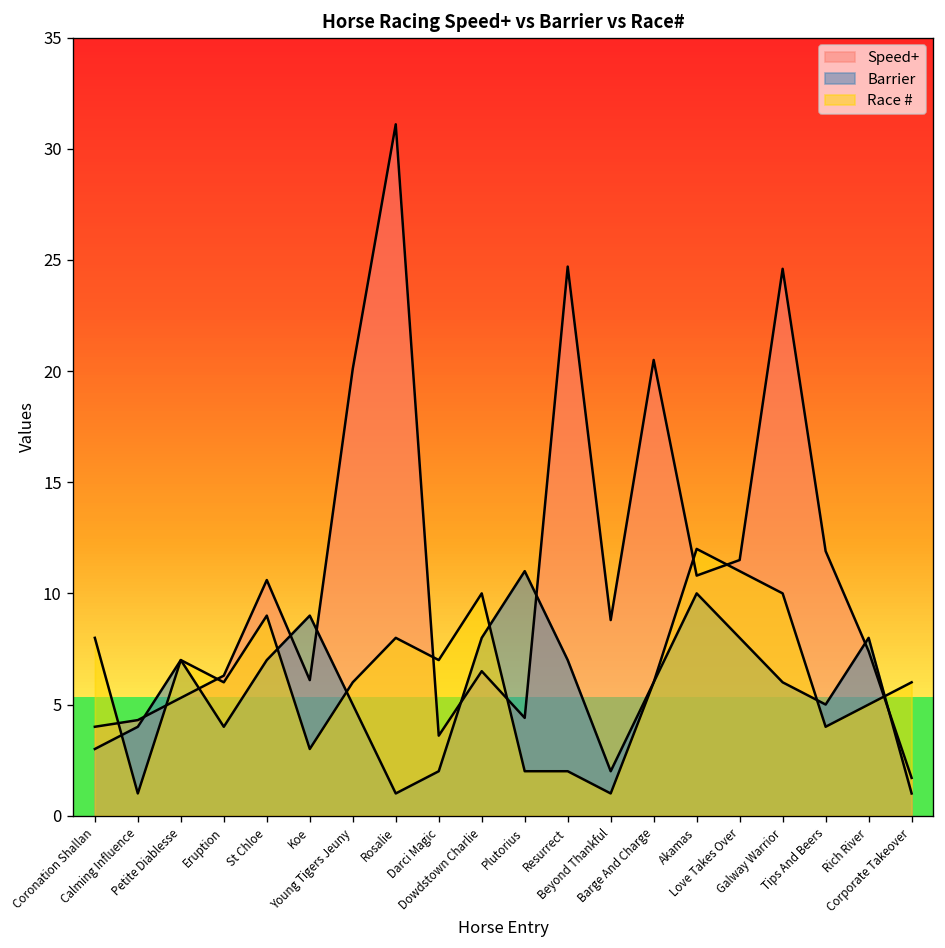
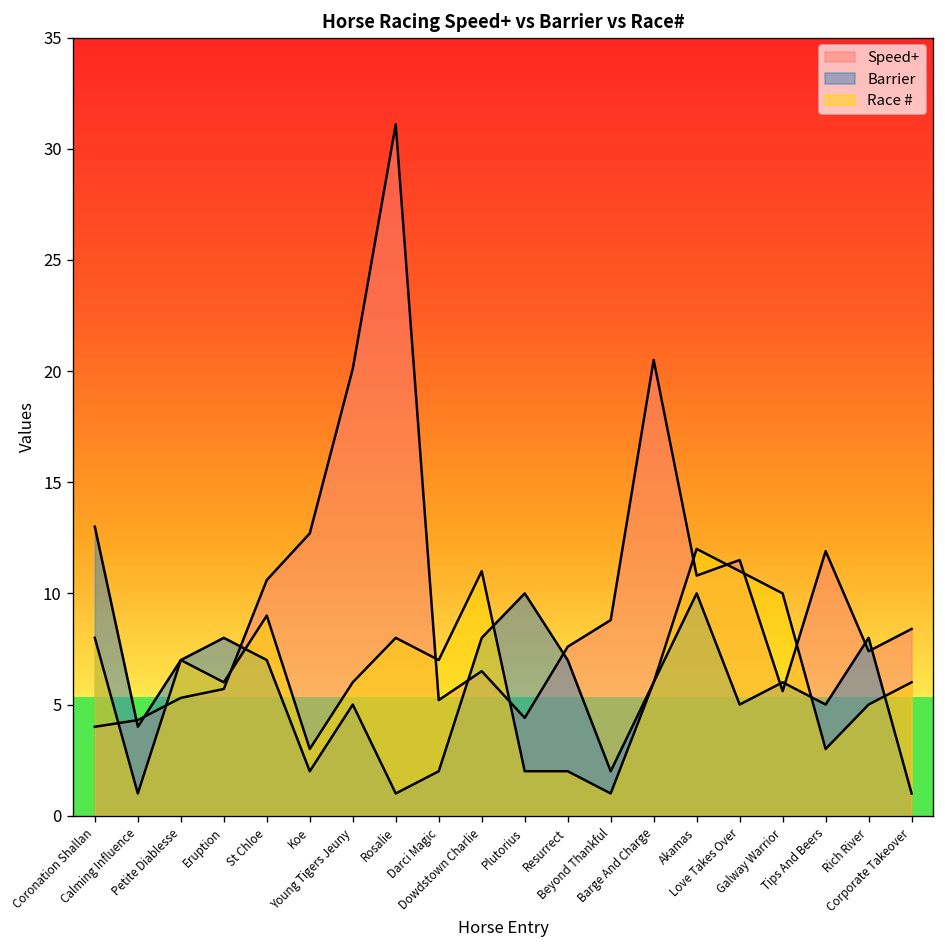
Barrier, Coronation Shallan: 3 -> 13
Speed+, Eruption: 6.3 -> 5.7
Barrier, Eruption: 4 -> 8
Speed+, Koe: 6.1 -> 12.7
Barrier, Koe: 9 -> 2
Speed+, Darci Magic: 3.6 -> 5.2
Race #, Dowdstown Charlie: 10 -> 11
Barrier, Plutorius: 11 -> 10
Speed+, Resurrect: 24.7 -> 7.6
Barrier, Love Takes Over: 8 -> 5
Speed+, Galway Warrior: 24.6 -> 5.6
Race #, Tips And Beers: 4 -> 3
Speed+, Corporate Takeover: 1.7 -> 8.4
